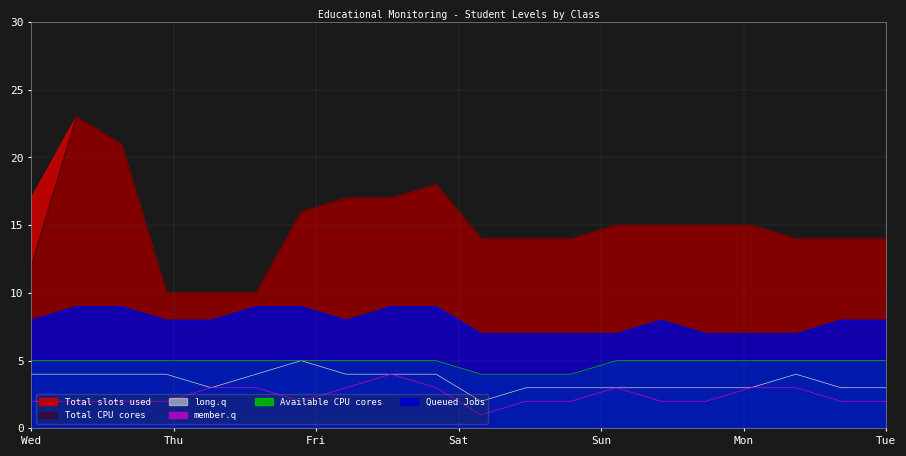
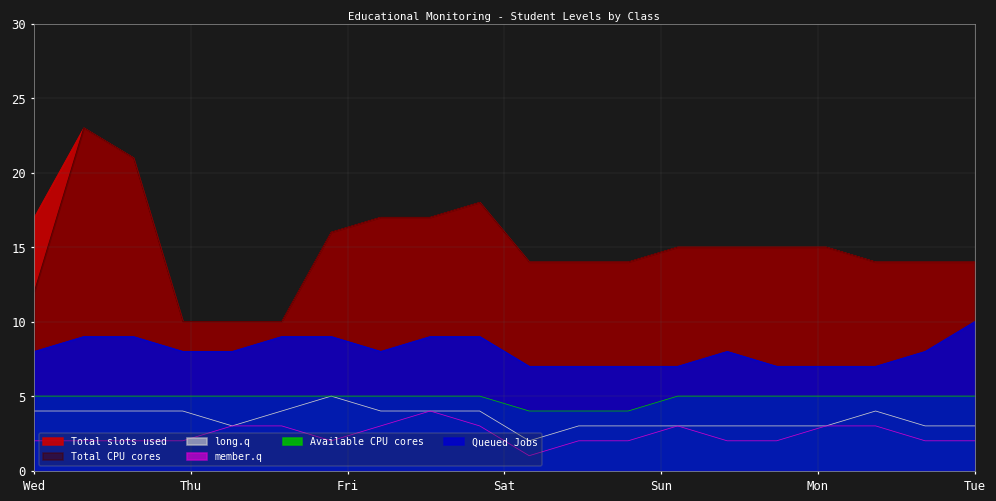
Queued Jobs, Tue: 8 -> 10
